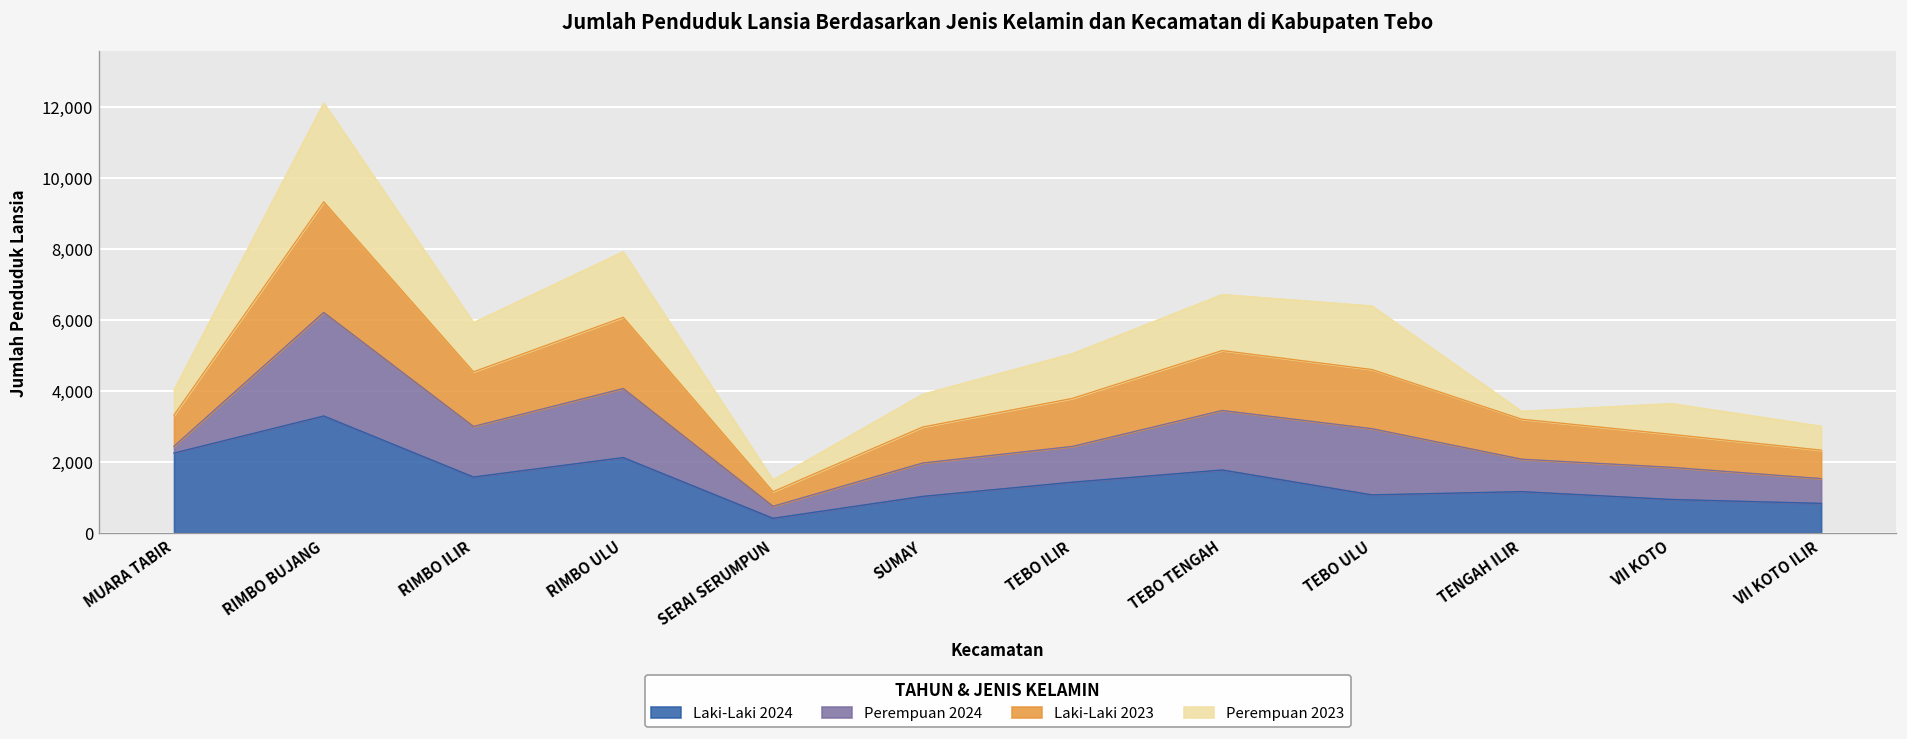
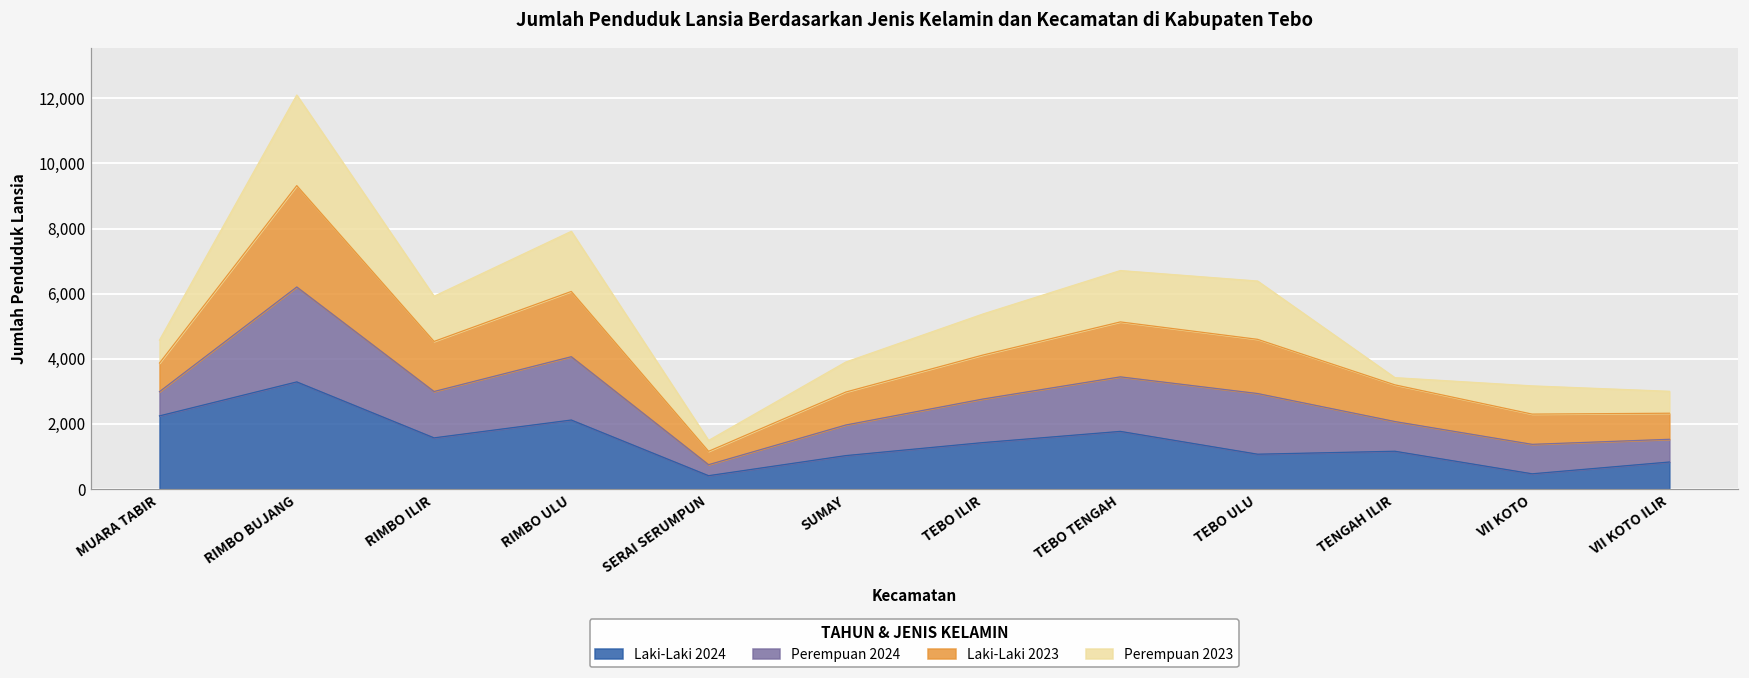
Perempuan 2024, MUARA TABIR: 200 -> 700
Perempuan 2024, TEBO ILIR: 1,000 -> 1,300
Laki-Laki 2024, VII KOTO: 900 -> 500
